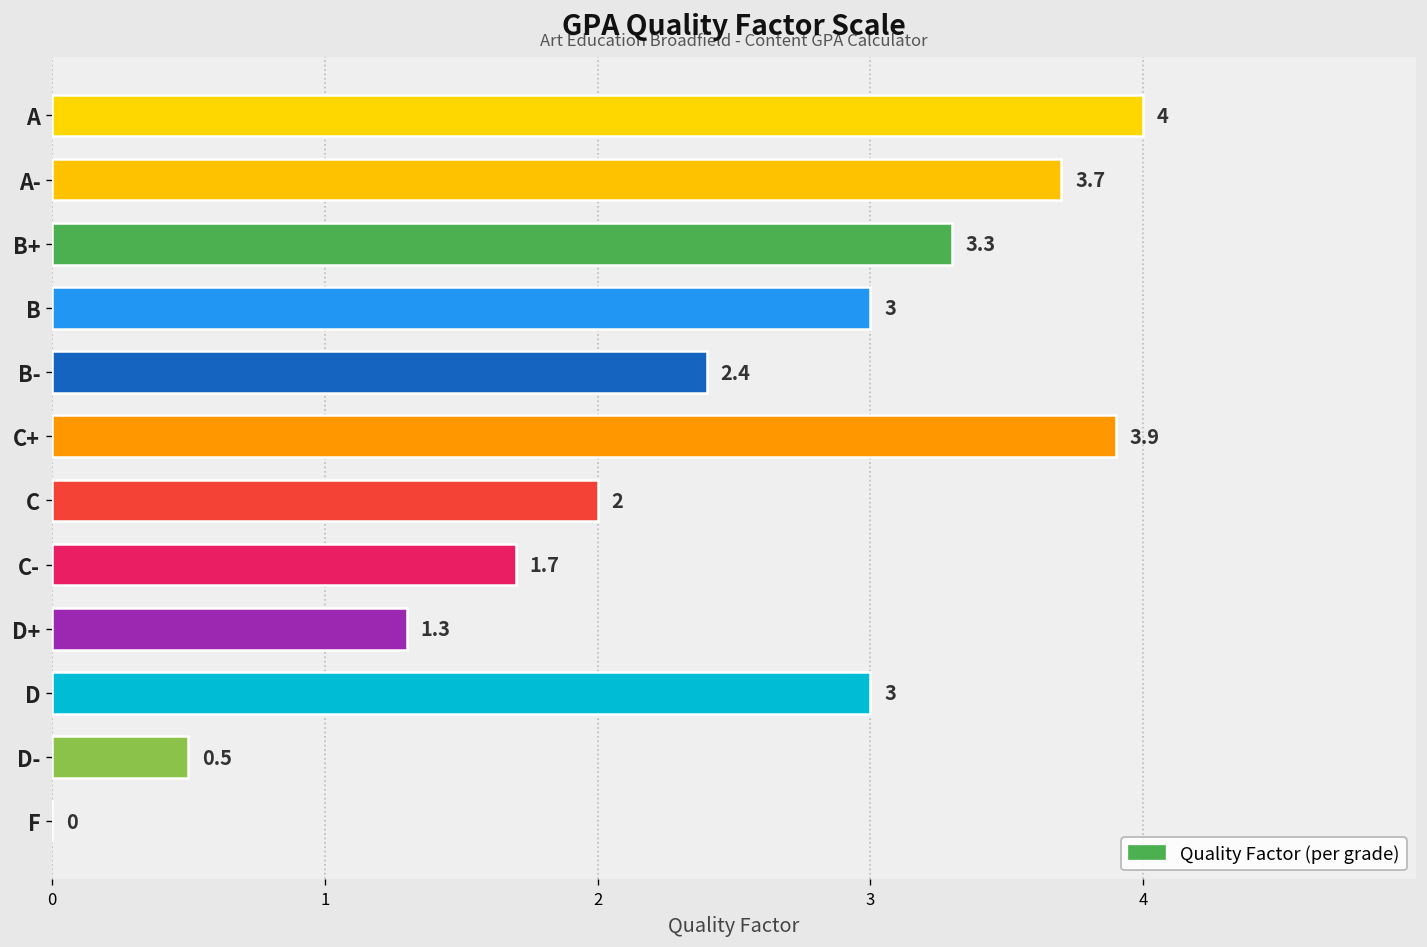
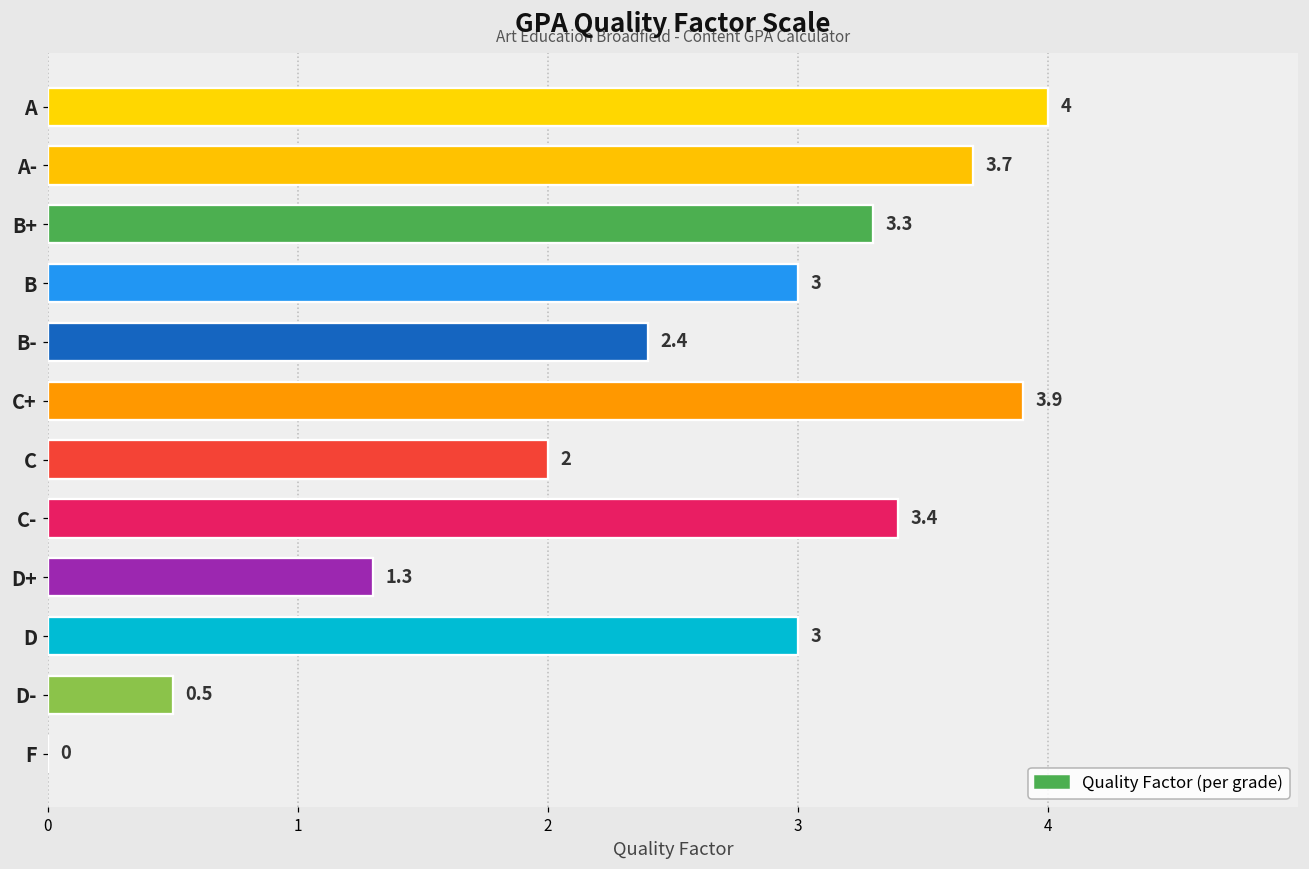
C-: 1.7 -> 3.4
